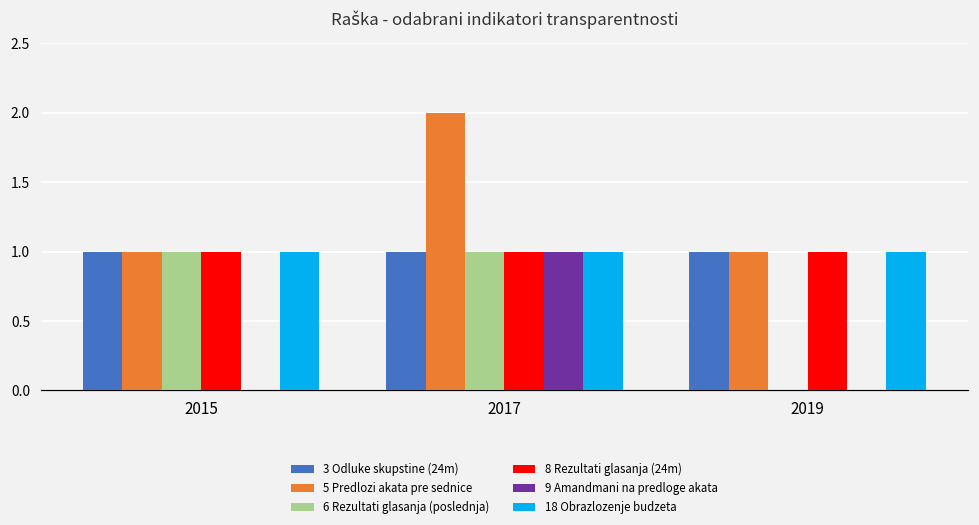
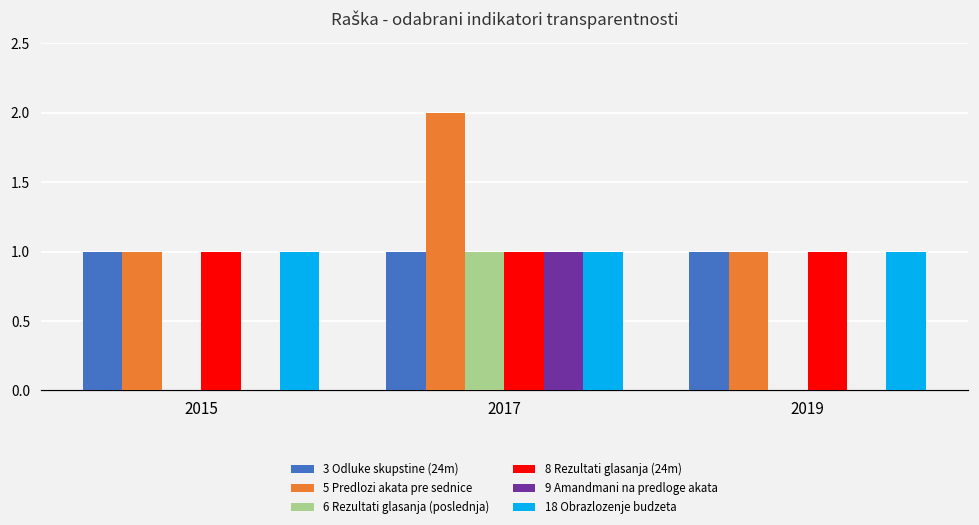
6 Rezultati glasanja (poslednja), 2015: 1 -> 0
